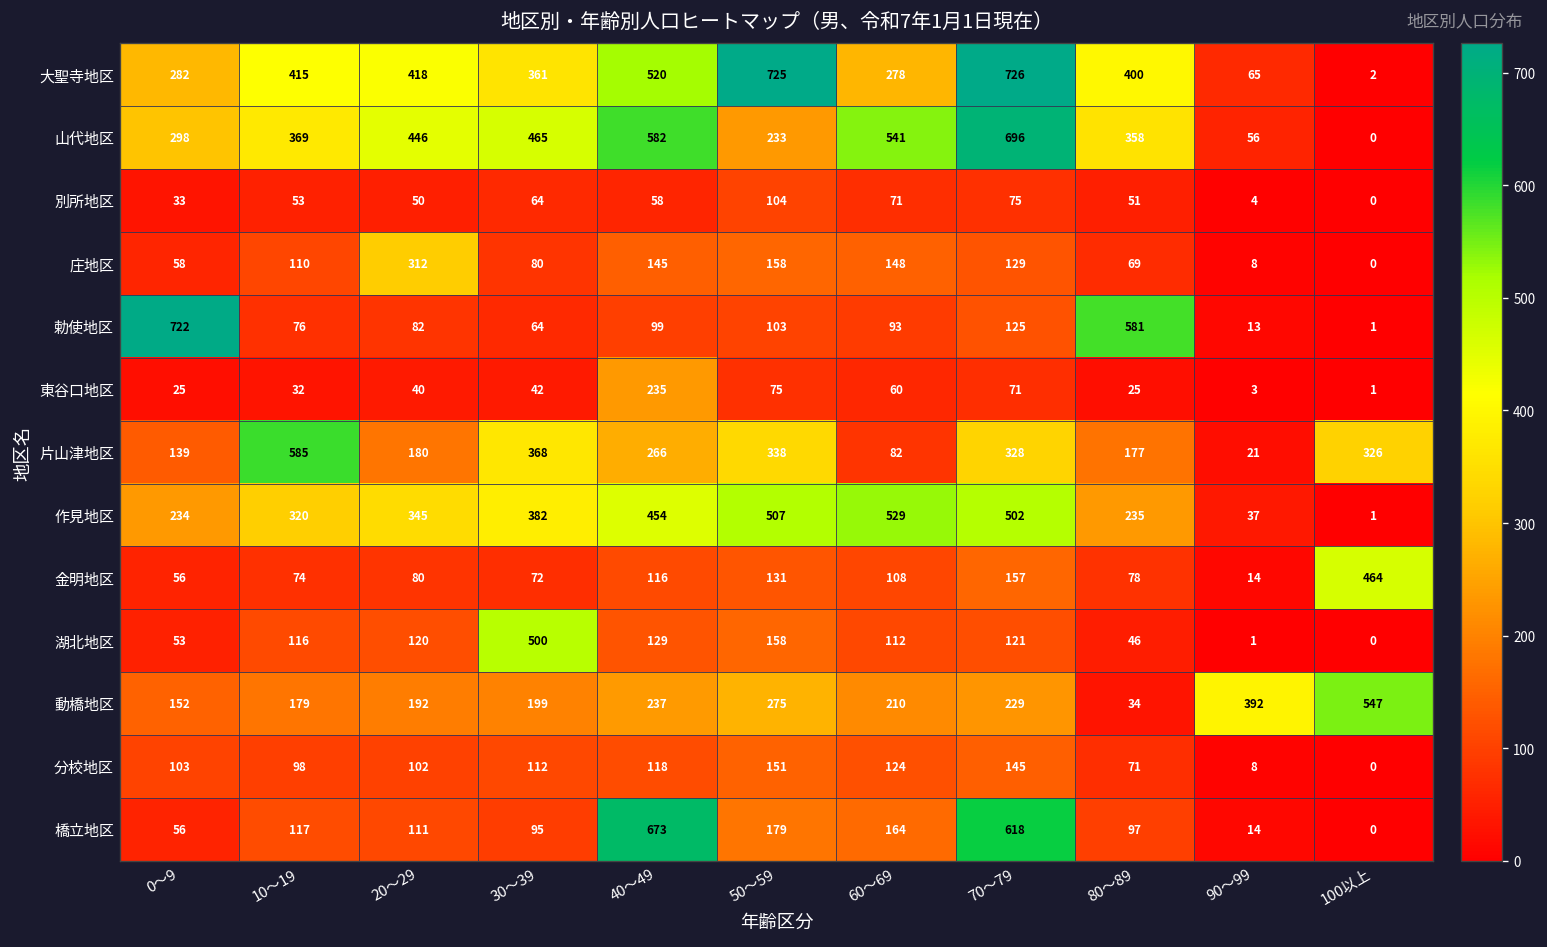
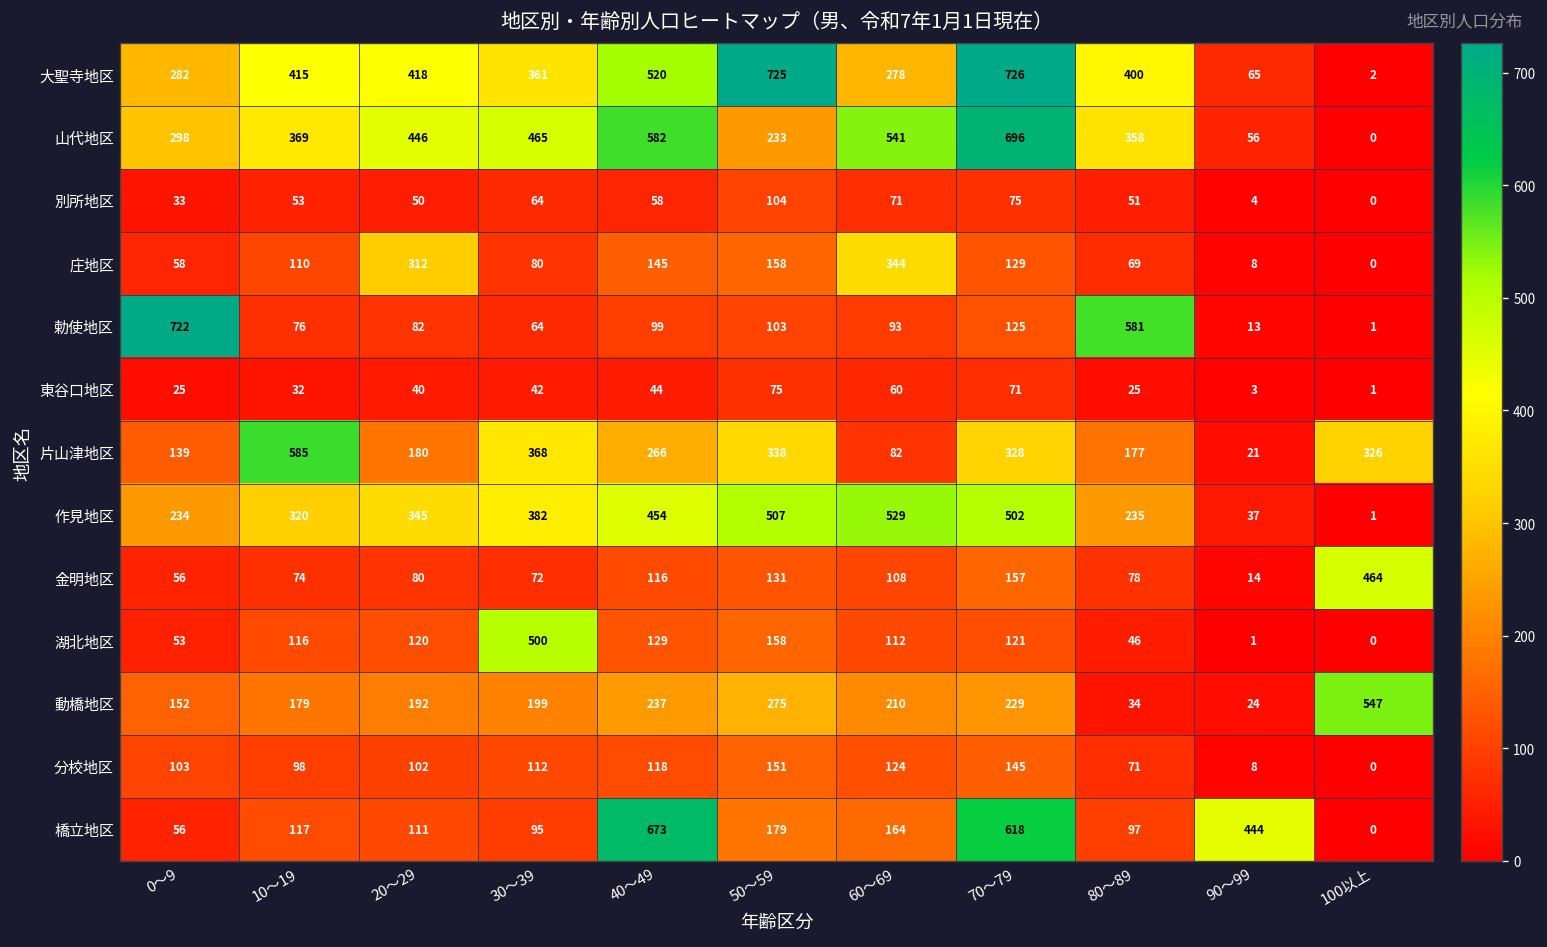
庄地区, 60～69: 148 -> 344
東谷口地区, 40～49: 235 -> 44
動橋地区, 90～99: 392 -> 24
橋立地区, 90～99: 14 -> 444
